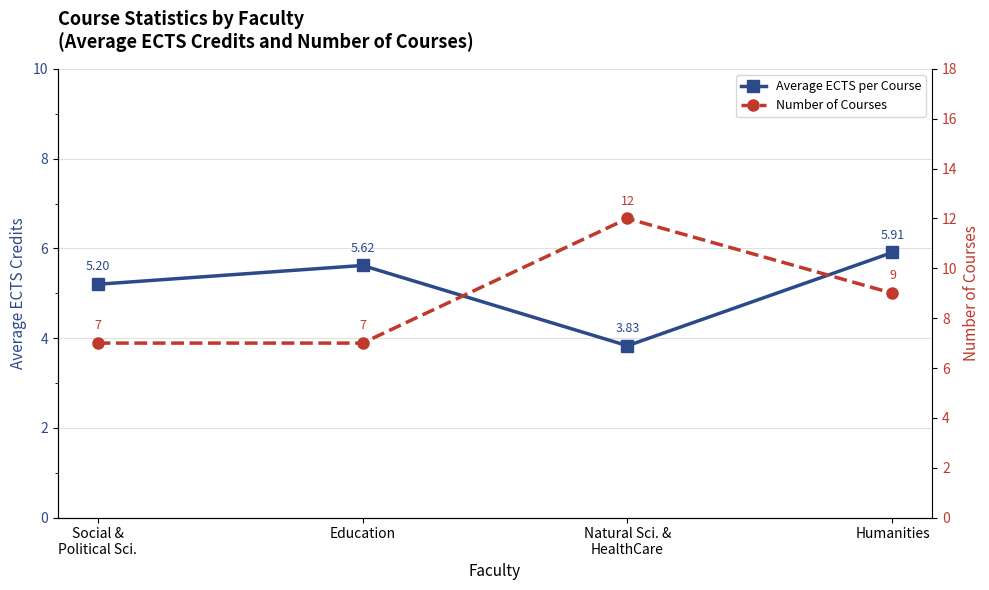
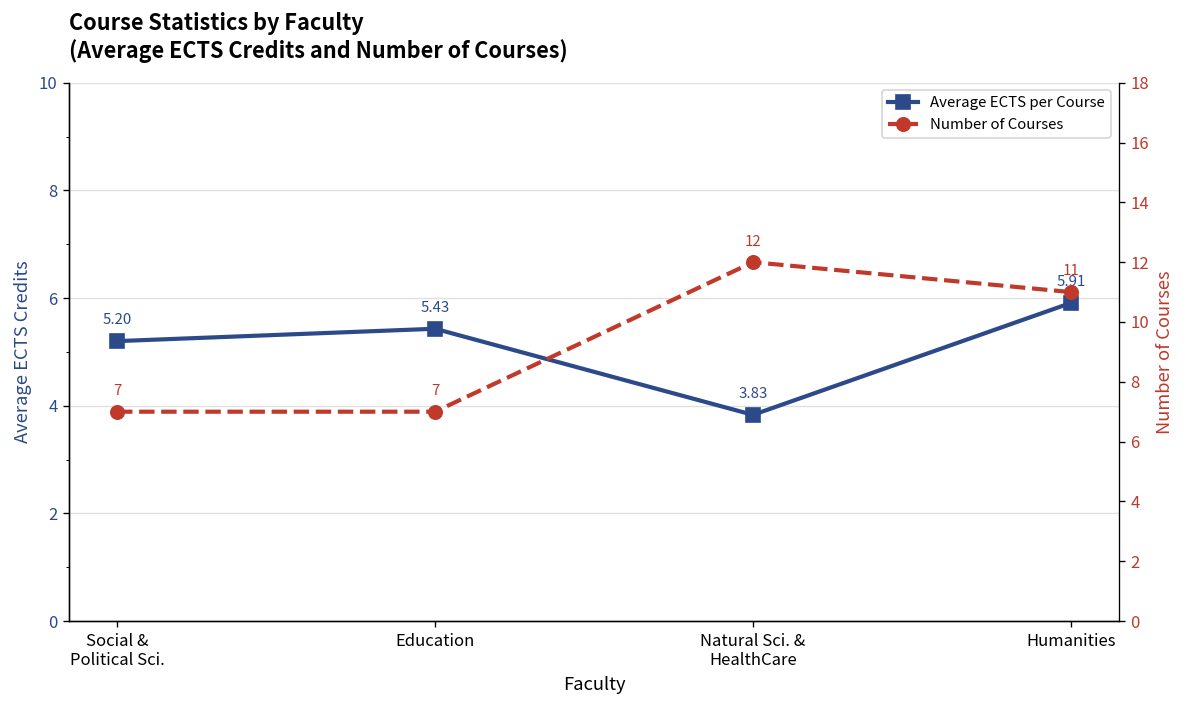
Average ECTS per Course, Education: 5.62 -> 5.43
Number of Courses, Humanities: 9 -> 11
